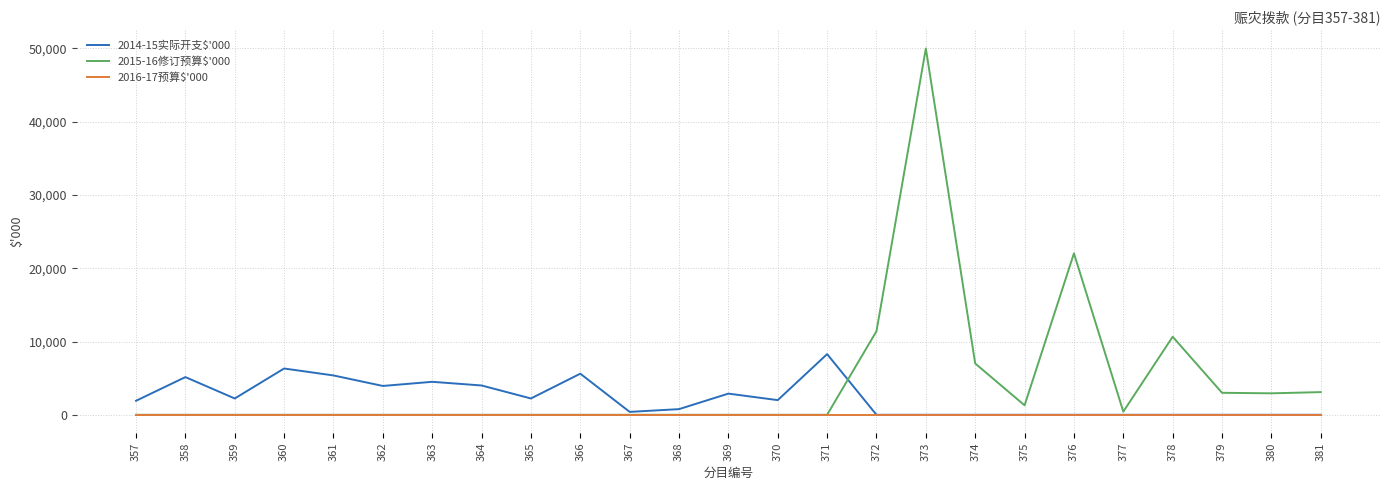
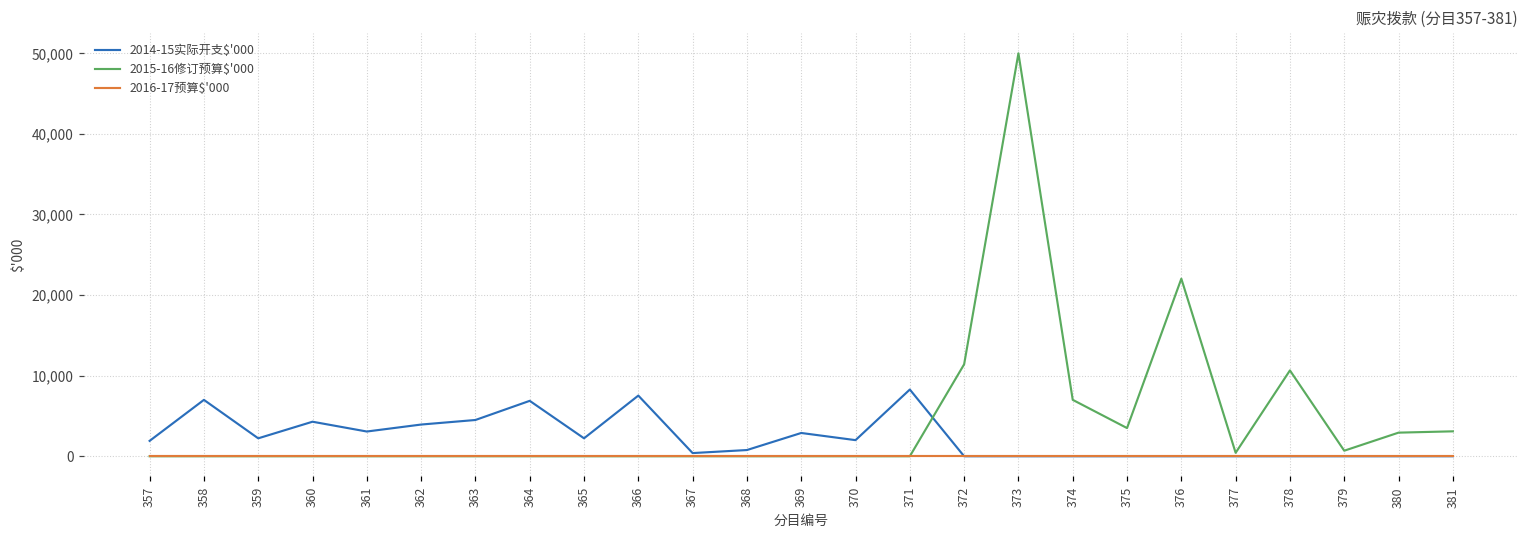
2014-15实际开支$'000, 358: 5,000 -> 7,000
2014-15实际开支$'000, 360: 6,000 -> 4,000
2014-15实际开支$'000, 361: 5,000 -> 3,000
2014-15实际开支$'000, 364: 4,000 -> 7,000
2014-15实际开支$'000, 366: 6,000 -> 8,000
2015-16修订预算$'000, 375: 1,000 -> 3,000
2015-16修订预算$'000, 379: 3,000 -> 1,000
